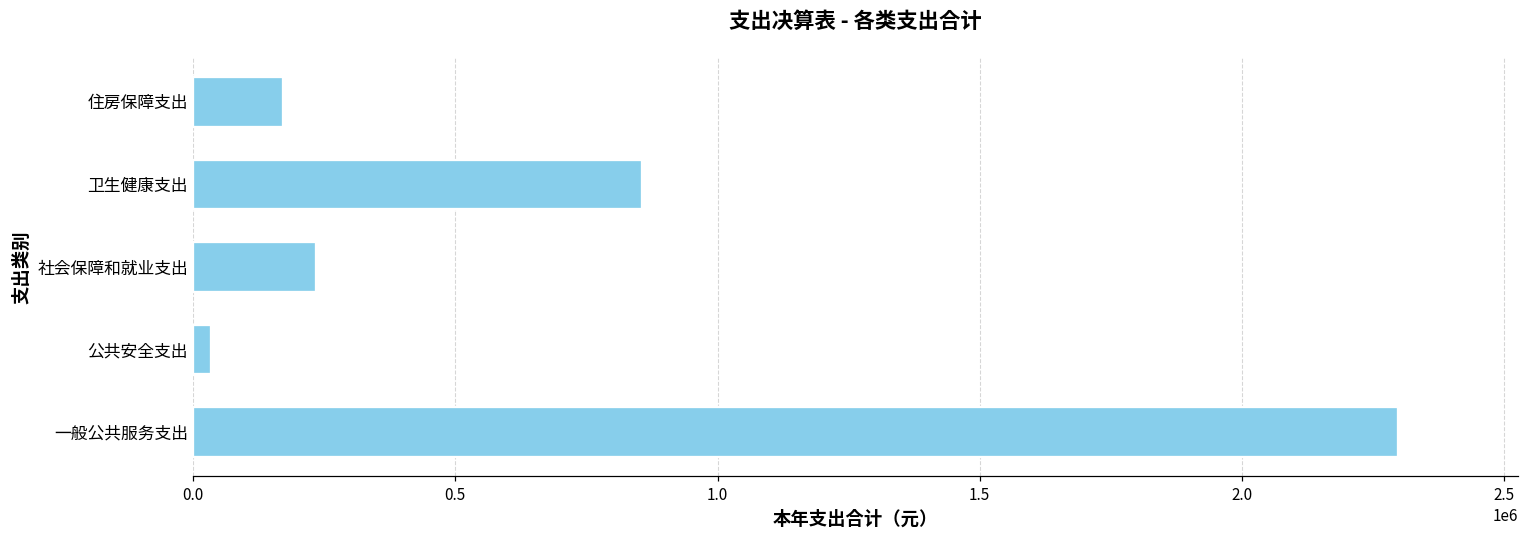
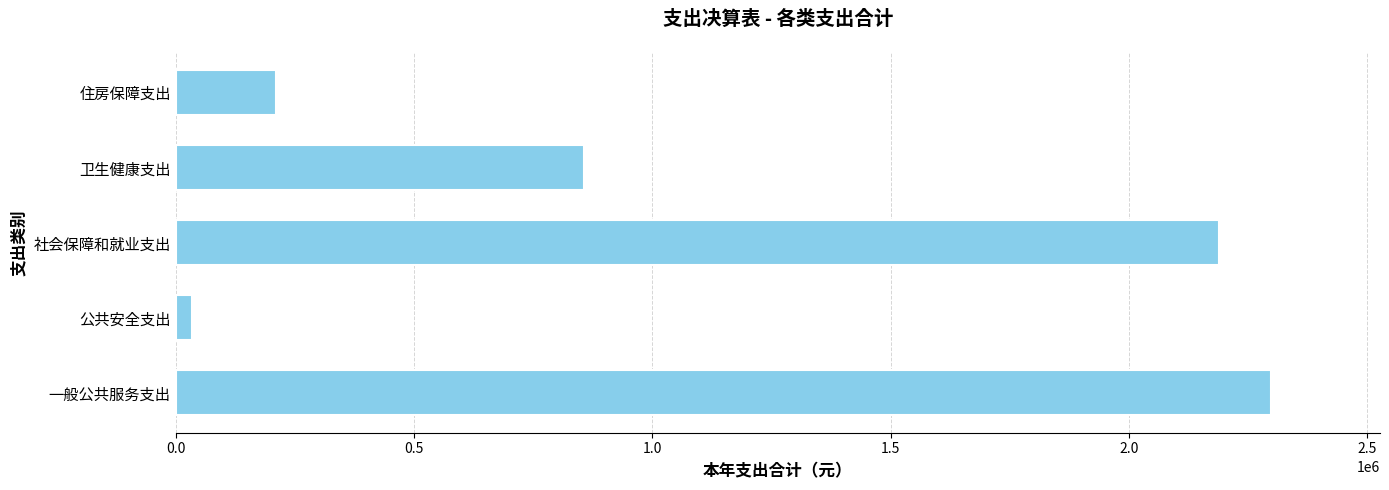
住房保障支出: 170000 -> 210000
社会保障和就业支出: 230000 -> 2190000
